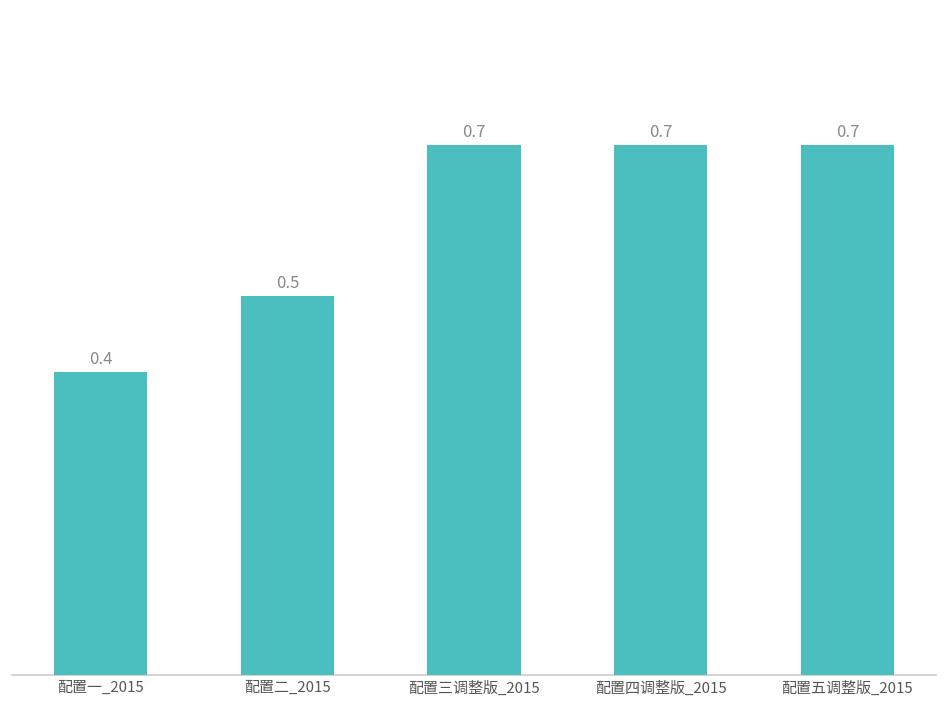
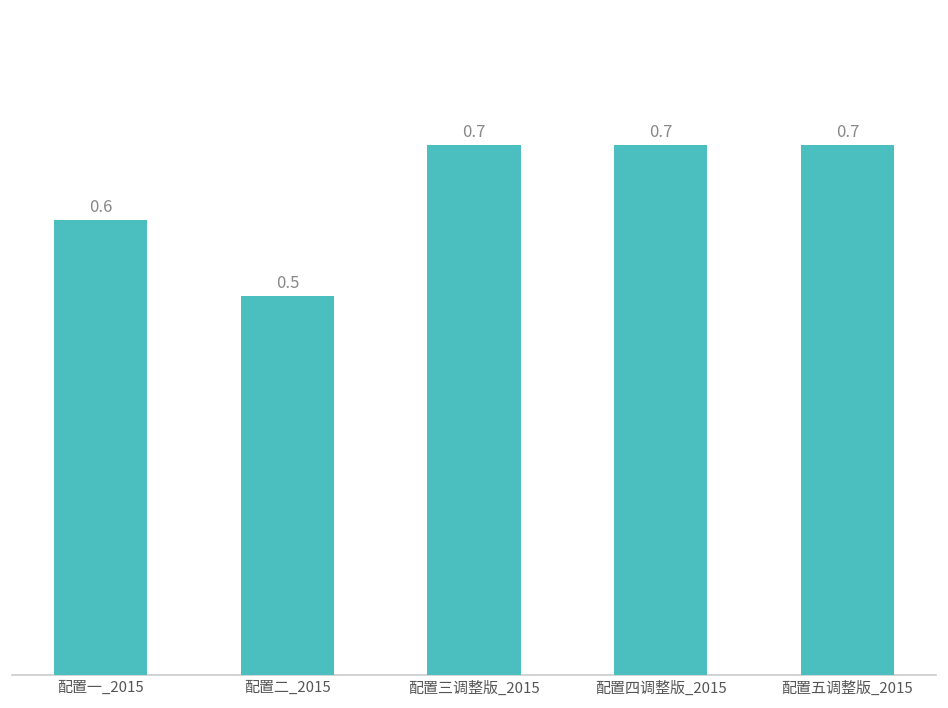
配置一_2015: 0.4 -> 0.6
